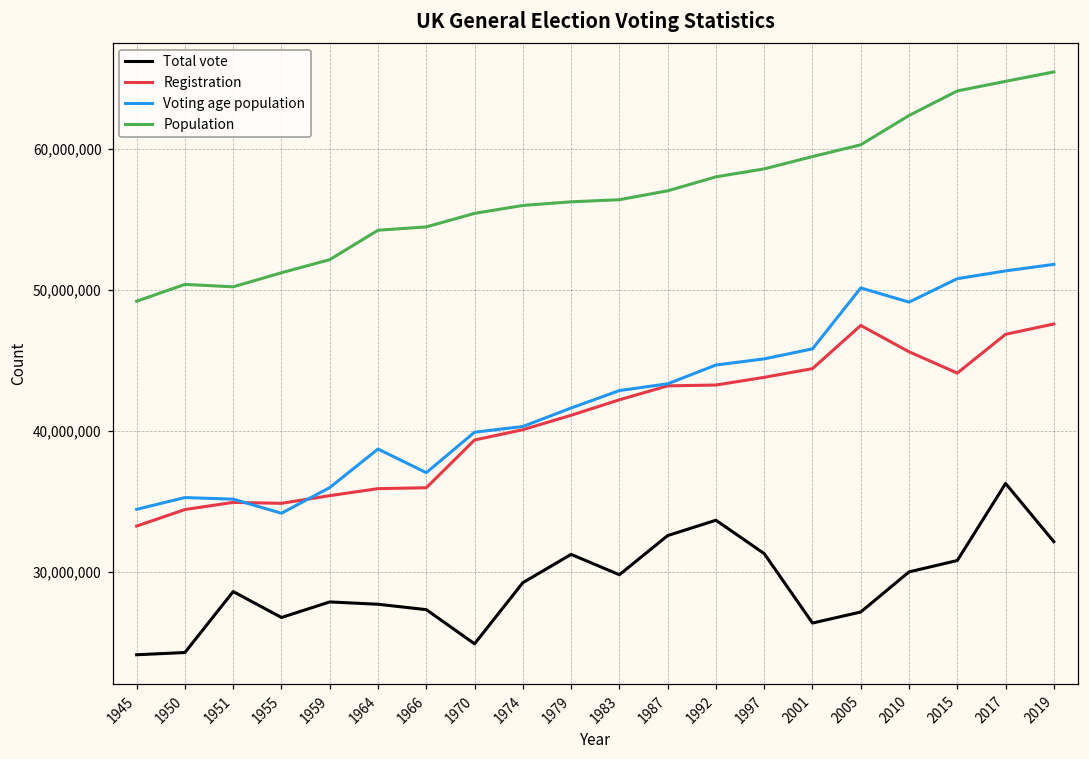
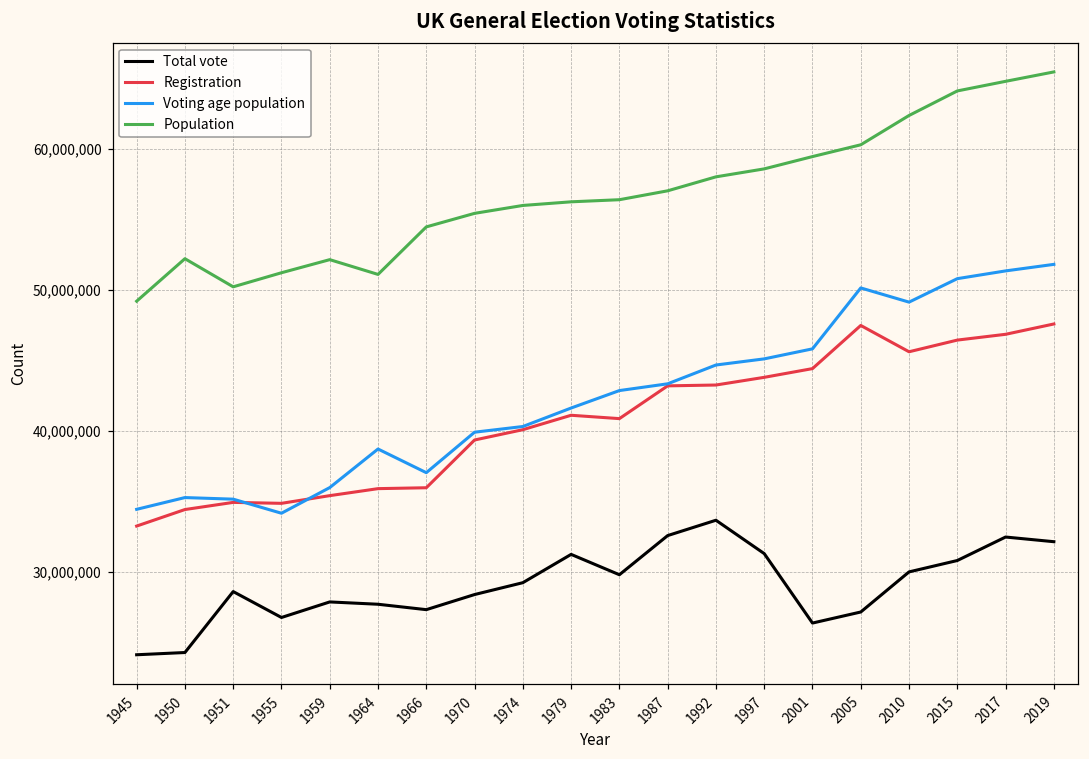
Population, 1950: 50,400,000 -> 52,200,000
Population, 1964: 54,200,000 -> 51,100,000
Total vote, 1970: 24,900,000 -> 28,400,000
Registration, 1983: 42,200,000 -> 40,900,000
Registration, 2015: 44,100,000 -> 46,400,000
Total vote, 2017: 36,300,000 -> 32,500,000
